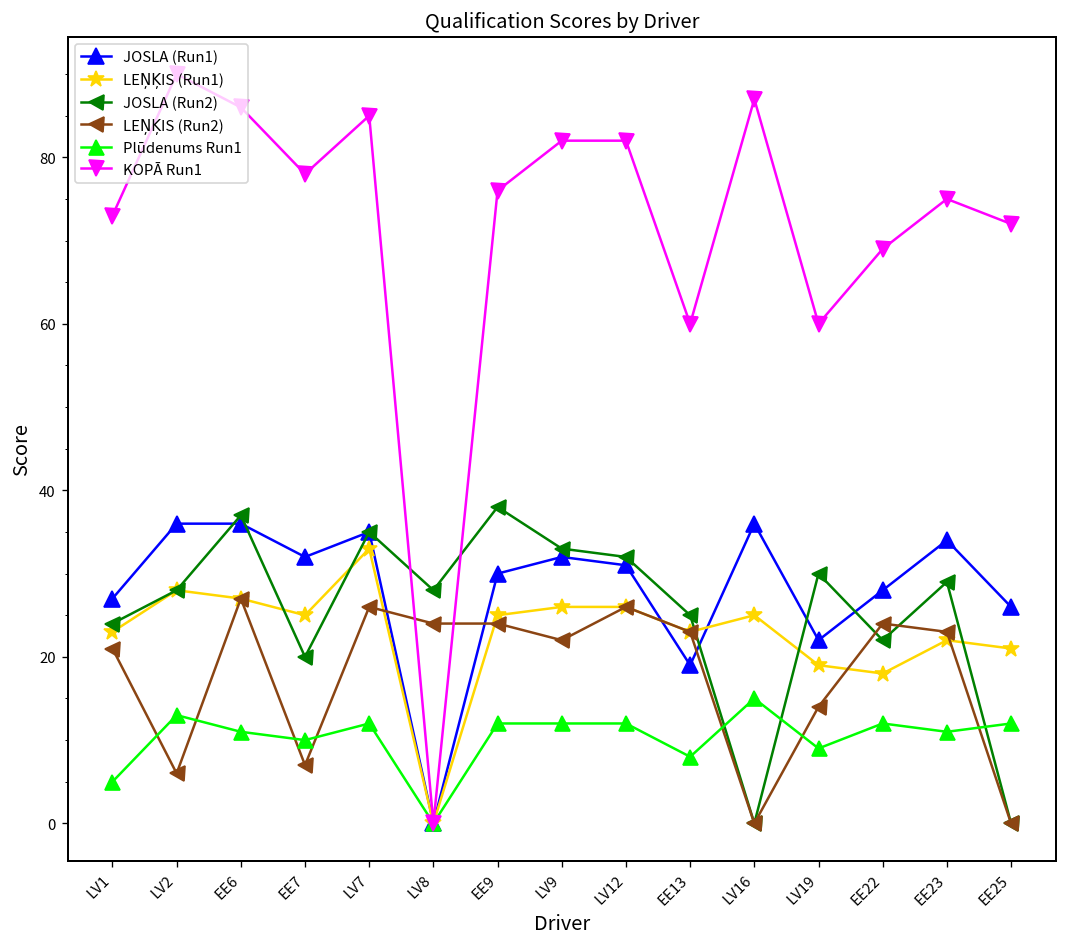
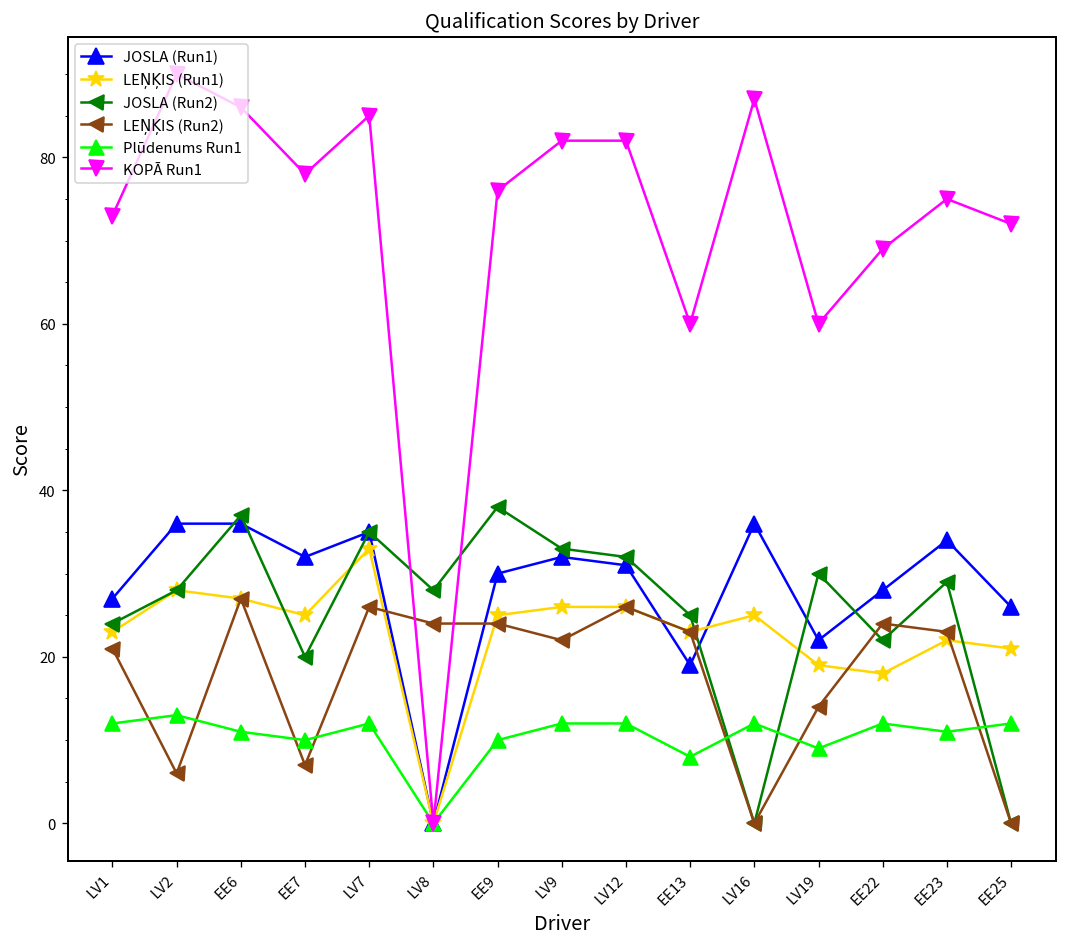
Plūdenums Run1, LV1: 5 -> 12
Plūdenums Run1, EE9: 12 -> 10
Plūdenums Run1, LV16: 15 -> 12
